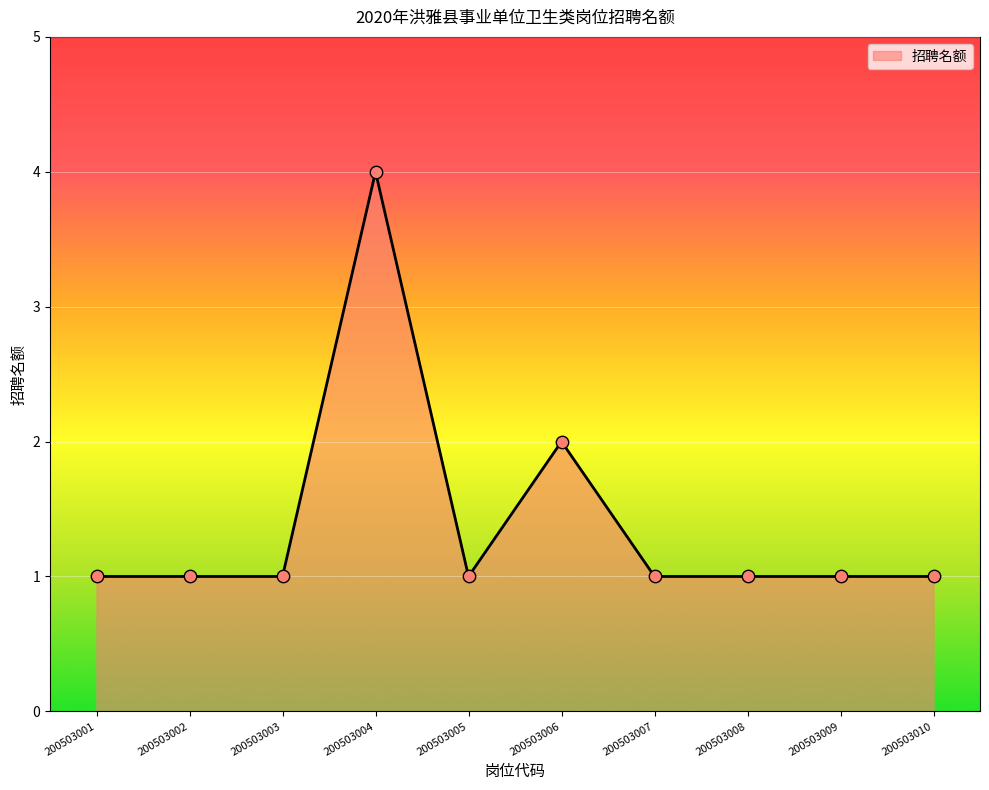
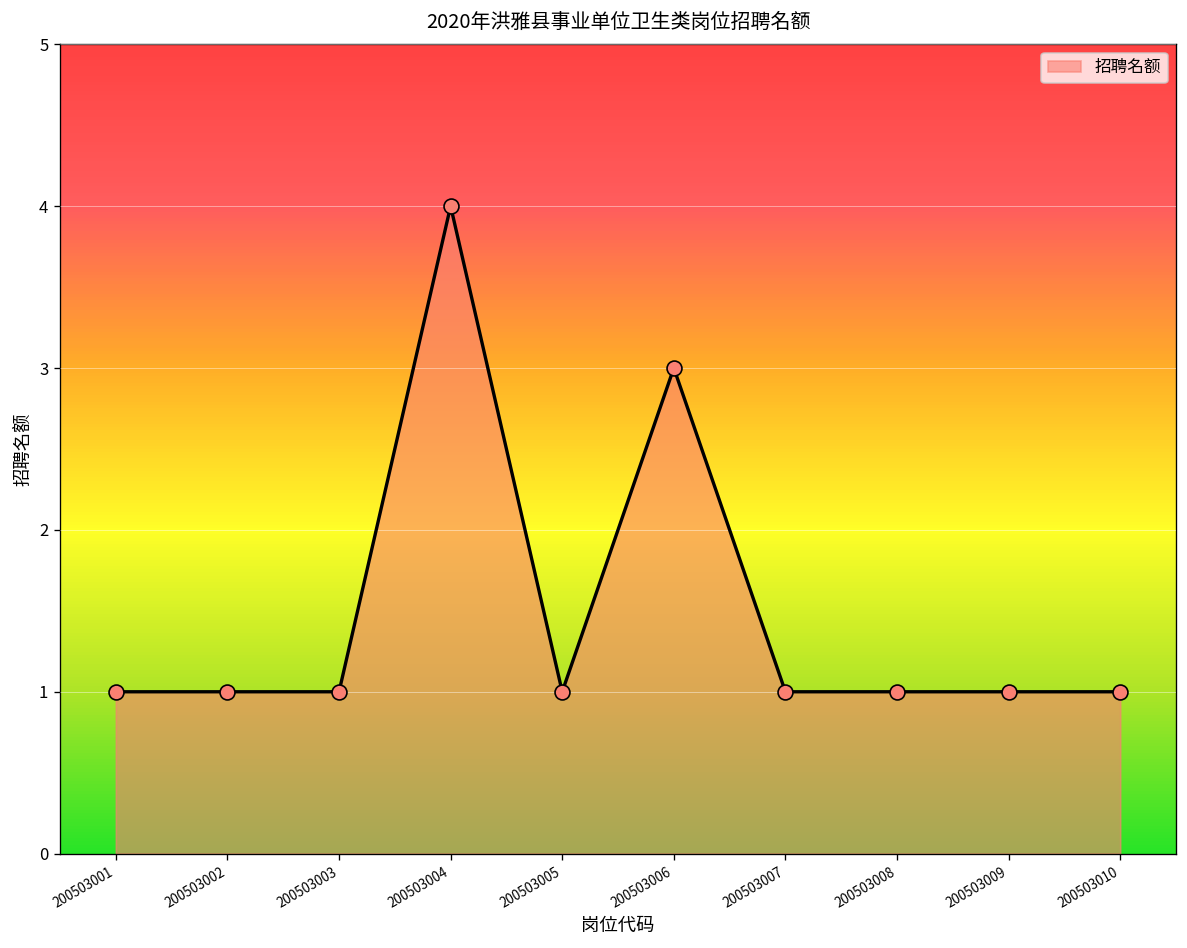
200503006: 2 -> 3
